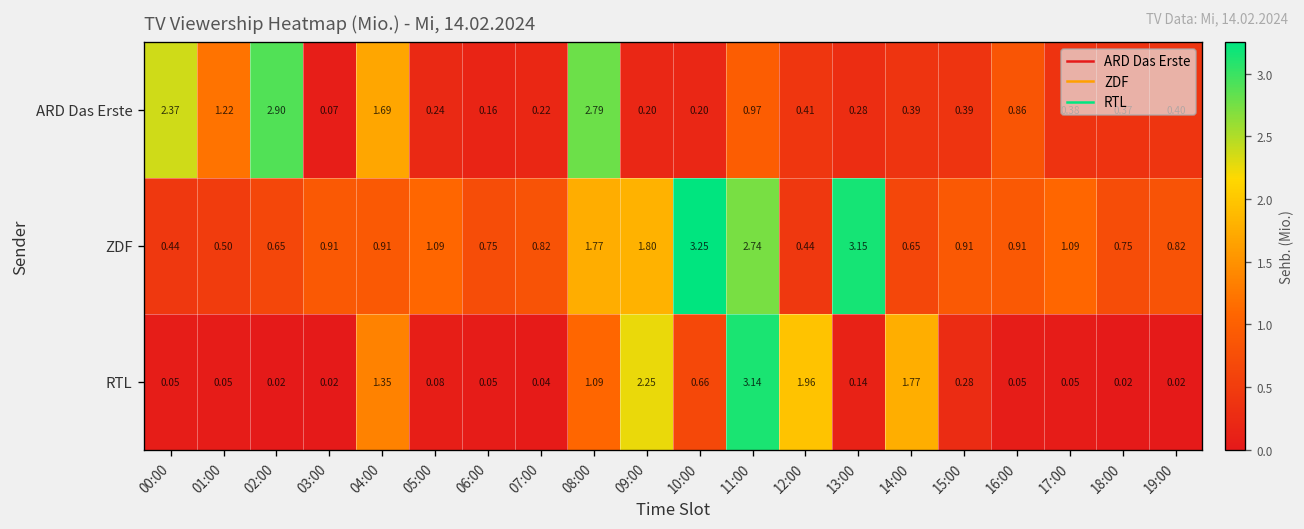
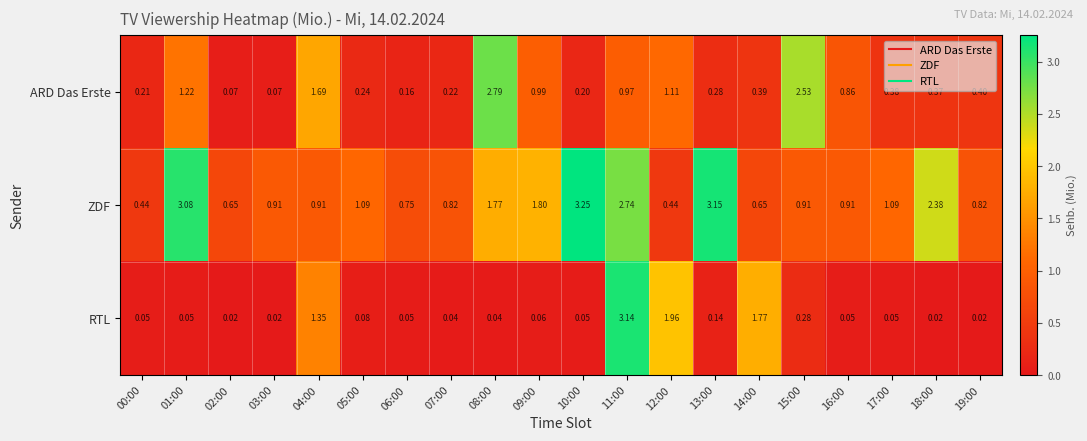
ARD Das Erste, 00:00: 2.37 -> 0.21
ARD Das Erste, 02:00: 2.90 -> 0.07
ARD Das Erste, 09:00: 0.20 -> 0.99
ARD Das Erste, 12:00: 0.41 -> 1.11
ARD Das Erste, 15:00: 0.39 -> 2.53
ZDF, 01:00: 0.50 -> 3.08
ZDF, 18:00: 0.75 -> 2.38
RTL, 08:00: 1.09 -> 0.04
RTL, 09:00: 2.25 -> 0.06
RTL, 10:00: 0.66 -> 0.05
